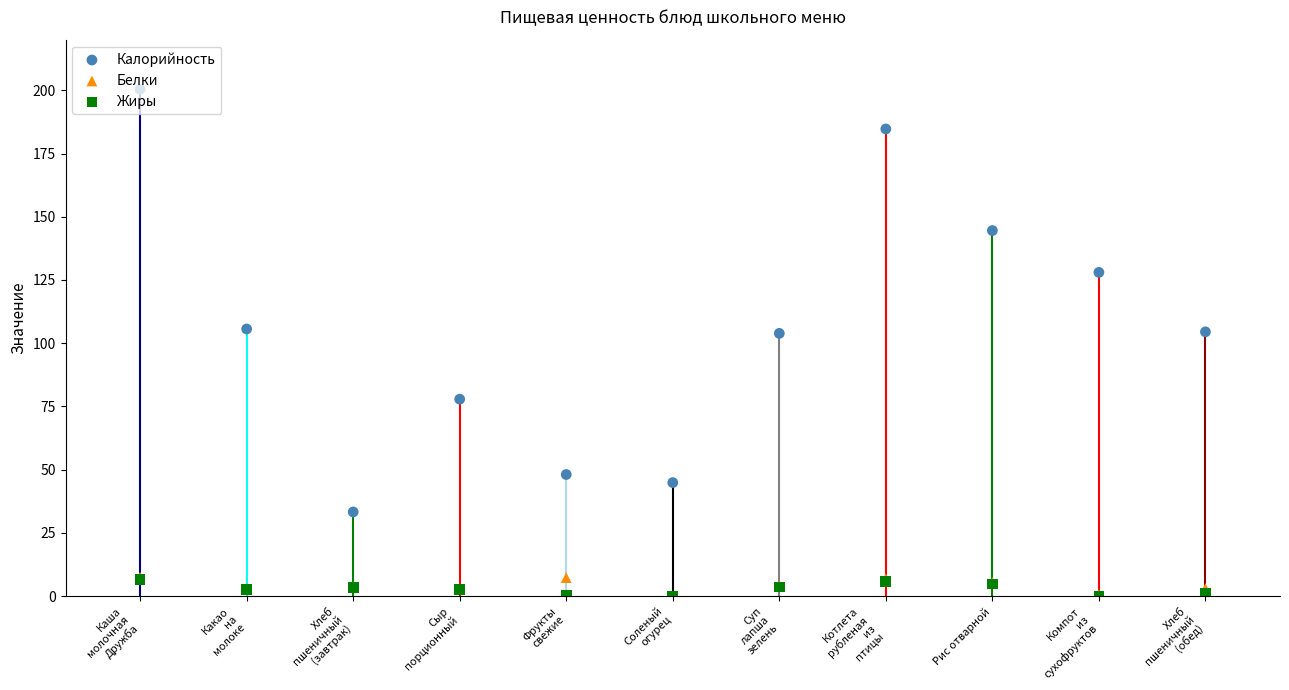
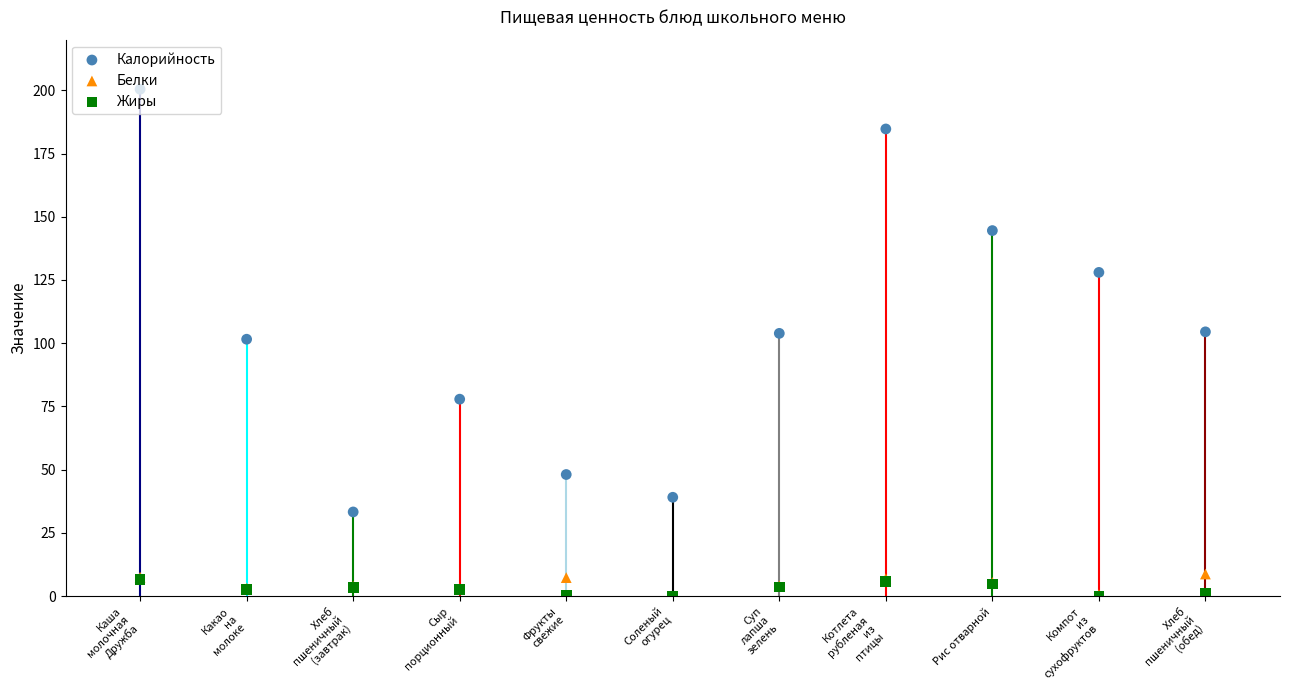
Калорийность, Какао на молоке: 106 -> 102
Калорийность, Соленый огурец: 45 -> 39
Белки, Хлеб пшеничный (обед): 3 -> 9
